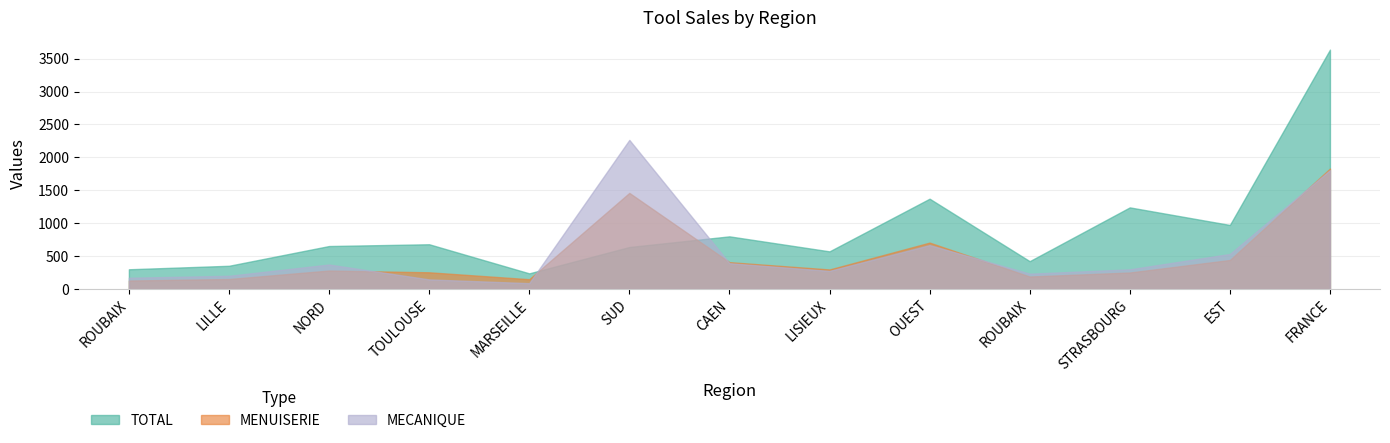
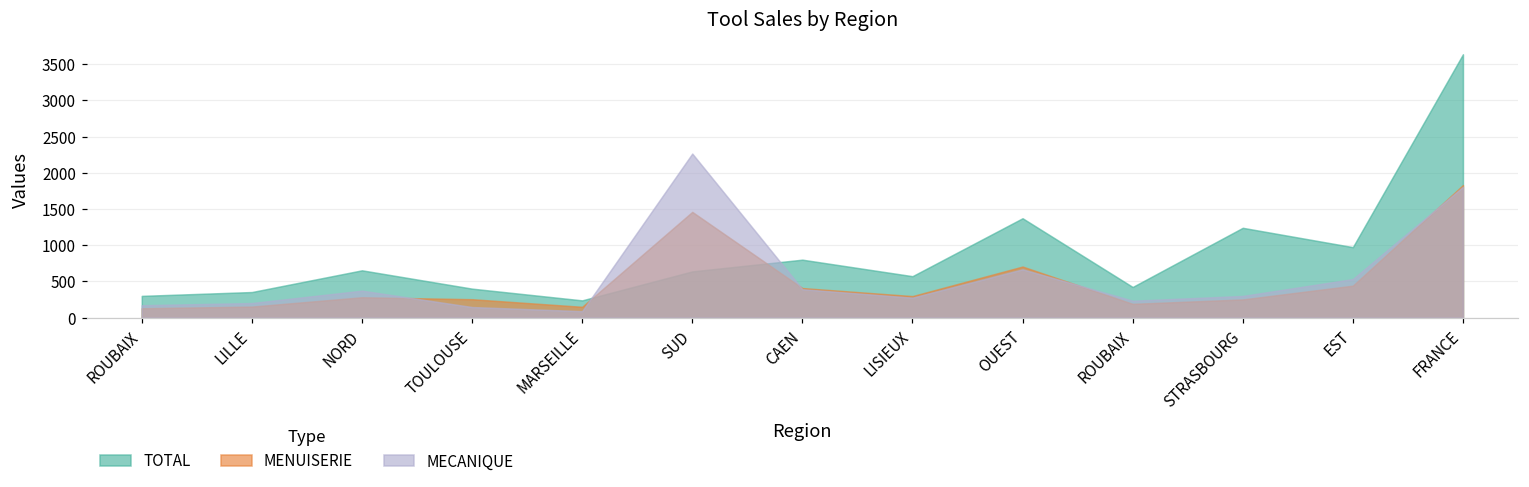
TOTAL, TOULOUSE: 700 -> 400
